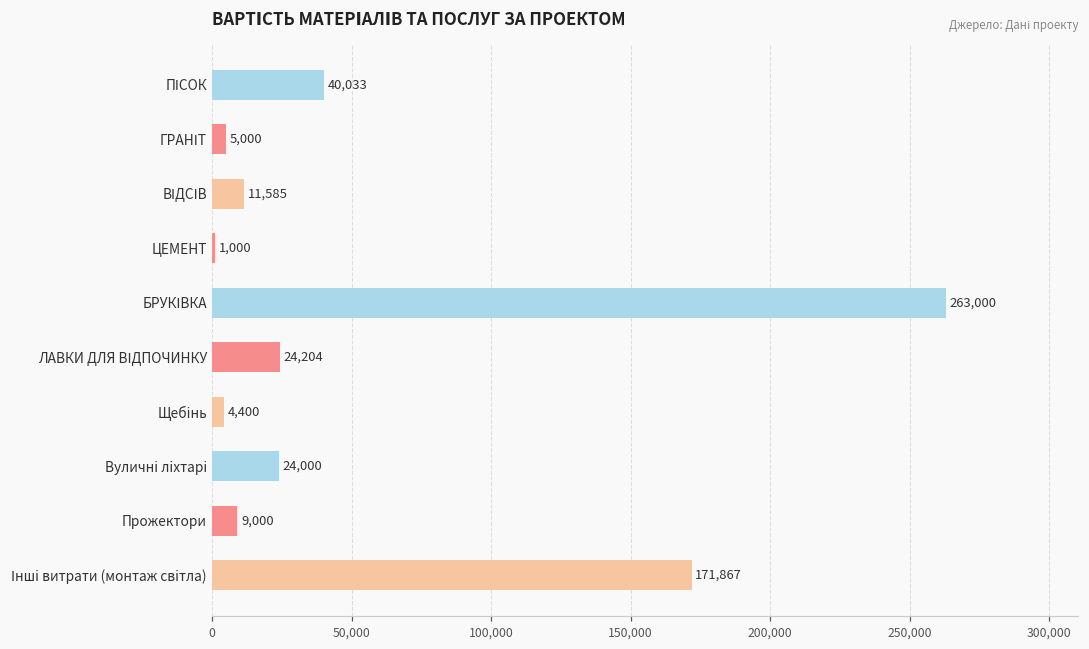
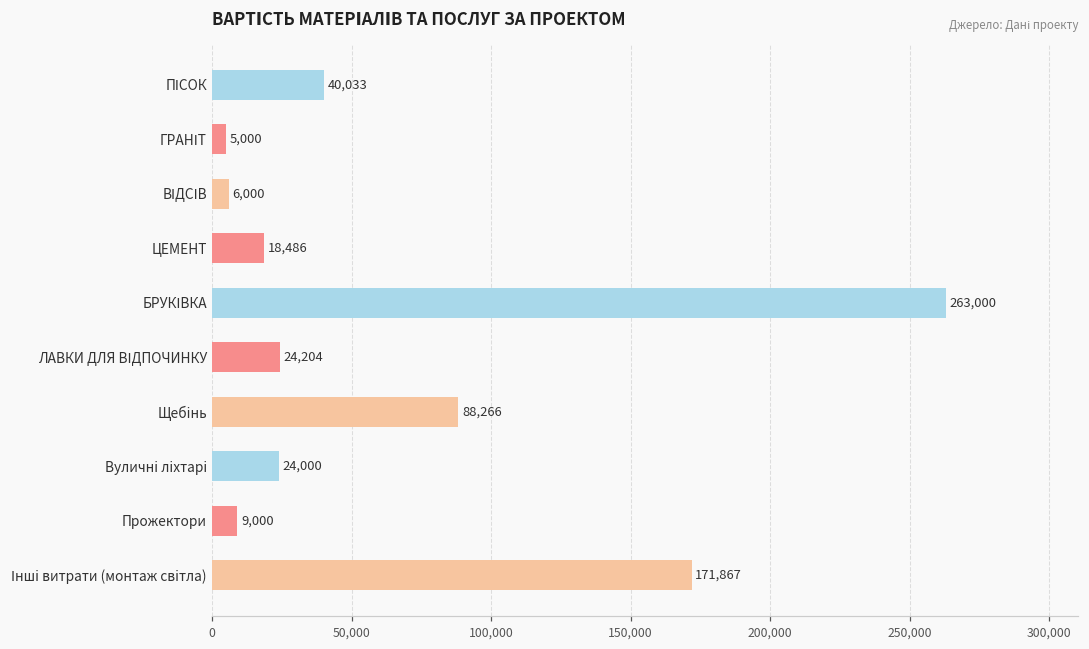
ВІДСІВ: 11,585 -> 6,000
ЦЕМЕНТ: 1,000 -> 18,486
Щебінь: 4,400 -> 88,266
